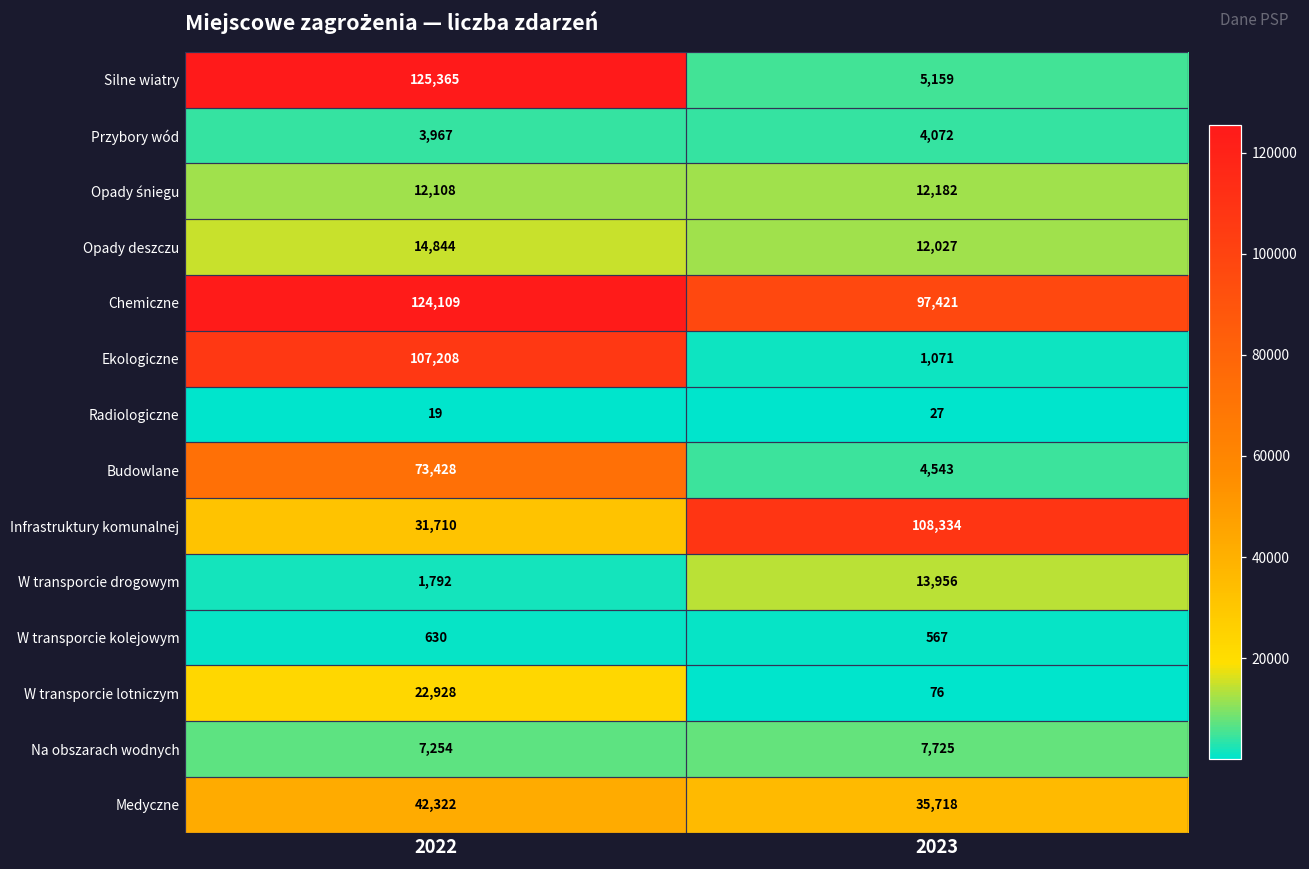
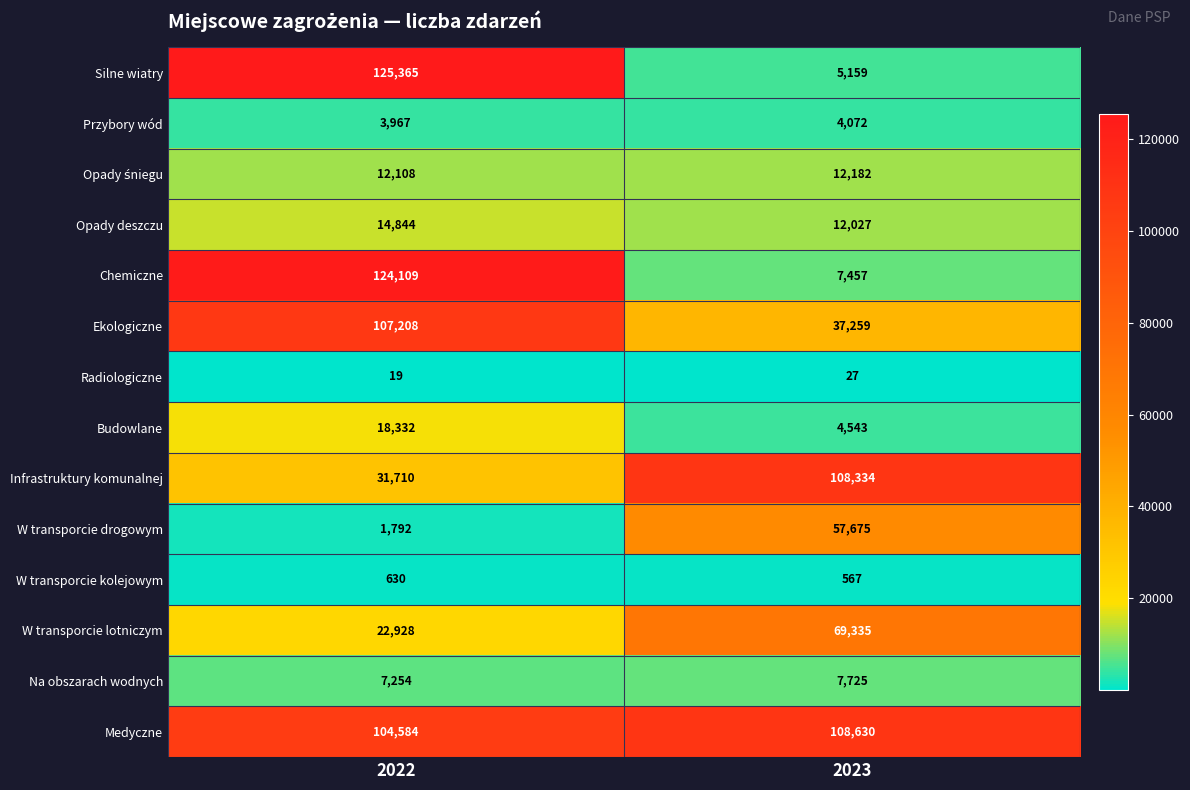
Chemiczne, 2023: 97,421 -> 7,457
Ekologiczne, 2023: 1,071 -> 37,259
Budowlane, 2022: 73,428 -> 18,332
W transporcie drogowym, 2023: 13,956 -> 57,675
W transporcie lotniczym, 2023: 76 -> 69,335
Medyczne, 2022: 42,322 -> 104,584
Medyczne, 2023: 35,718 -> 108,630
